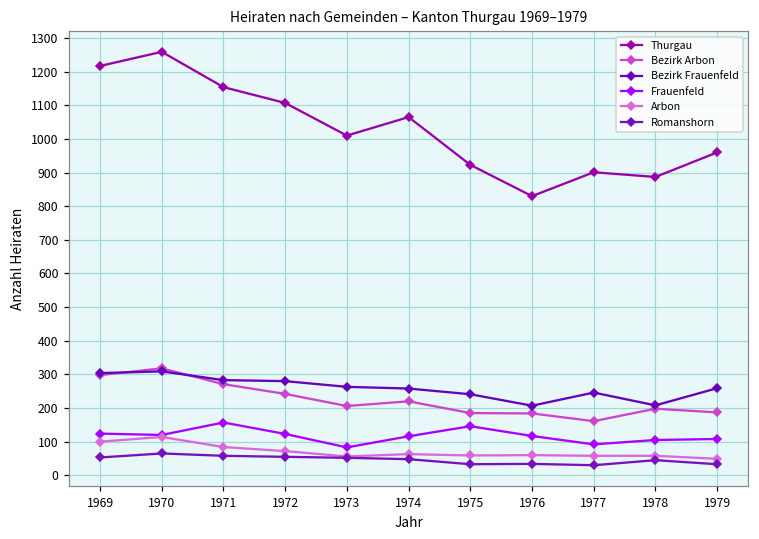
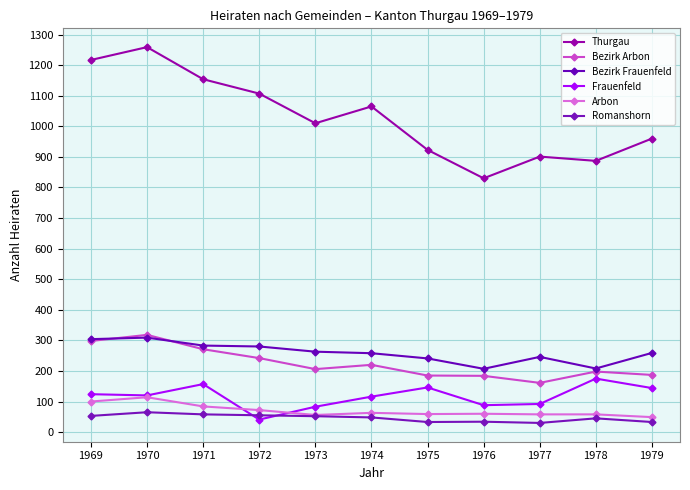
Frauenfeld, 1972: 120 -> 40
Frauenfeld, 1976: 120 -> 90
Frauenfeld, 1978: 110 -> 180
Frauenfeld, 1979: 110 -> 140
